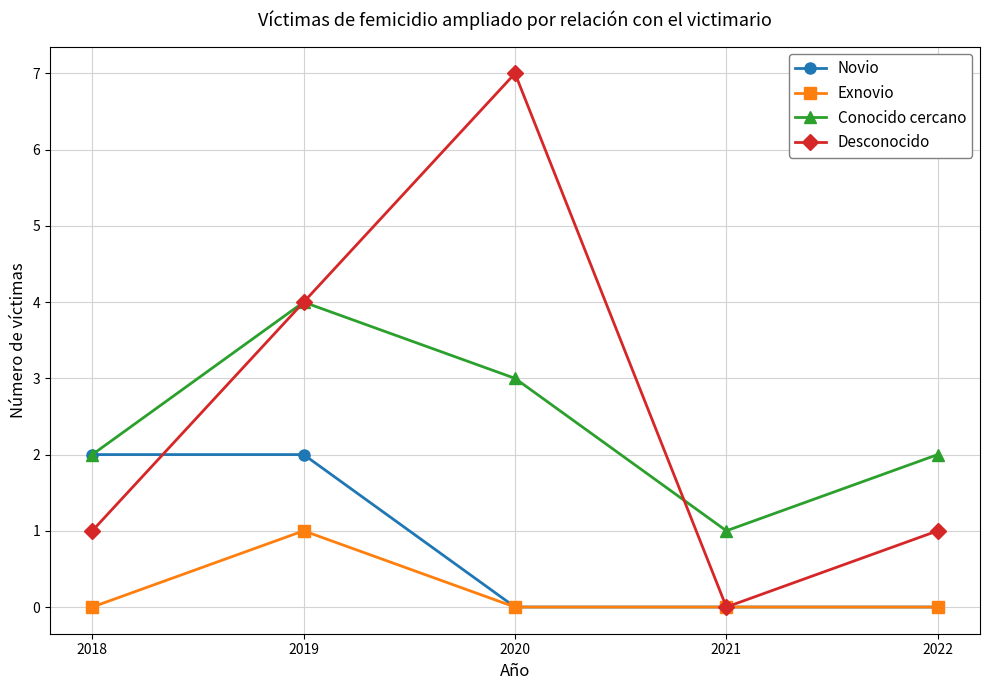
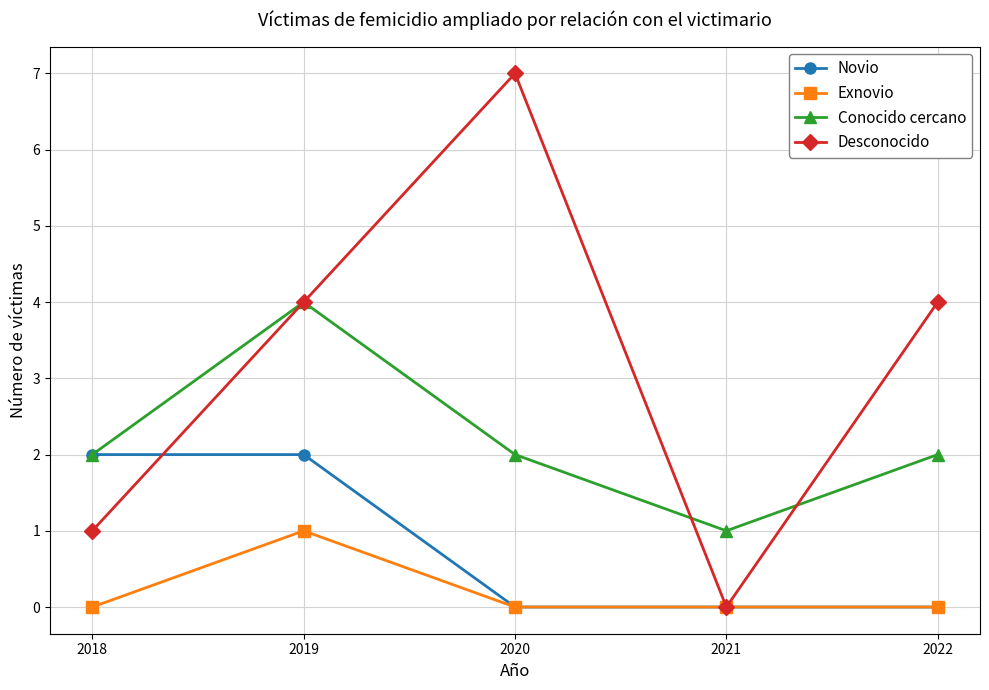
Conocido cercano, 2020: 3 -> 2
Desconocido, 2022: 1 -> 4
